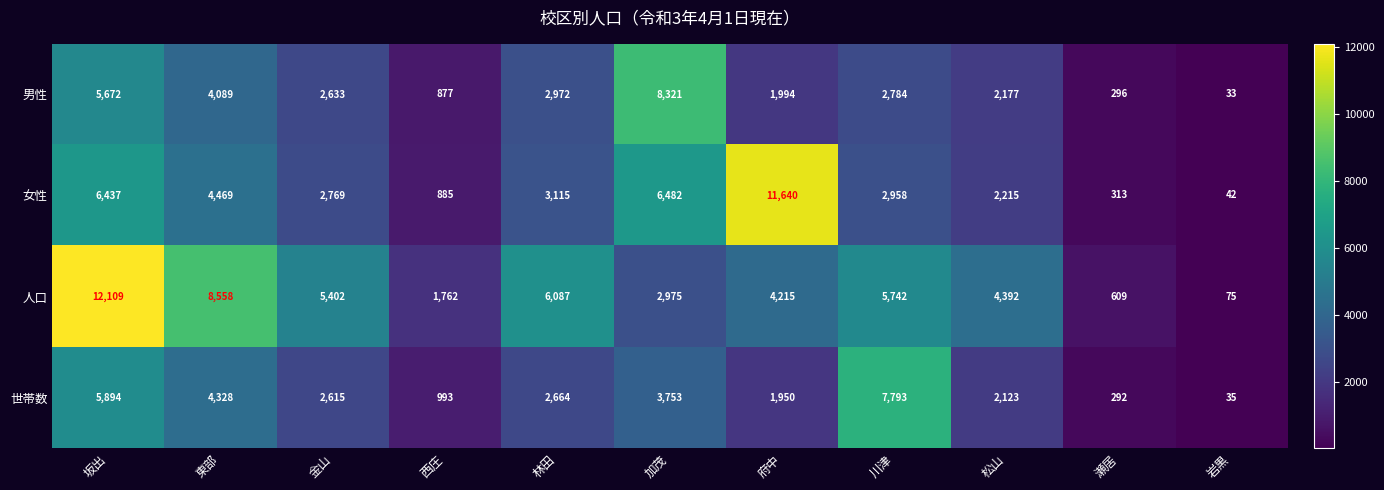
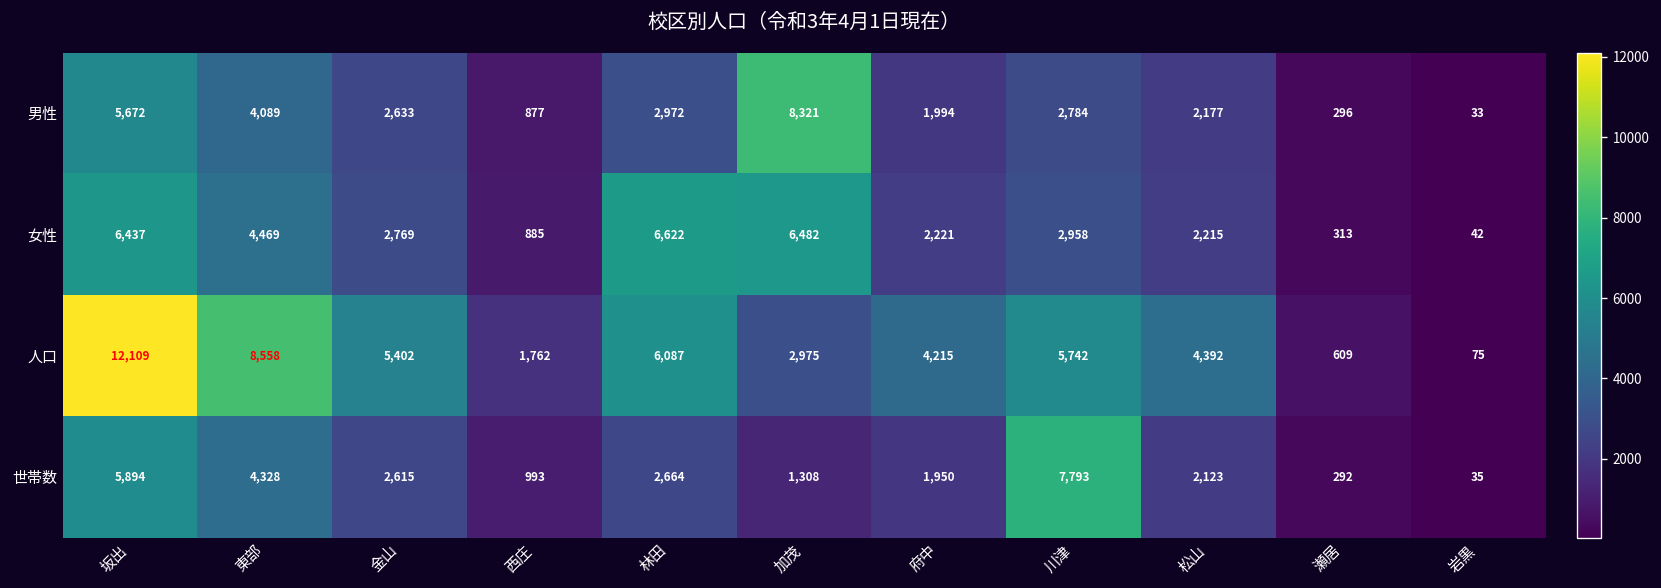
女性, 林田: 3,115 -> 6,622
女性, 府中: 11,640 -> 2,221
世帯数, 加茂: 3,753 -> 1,308
